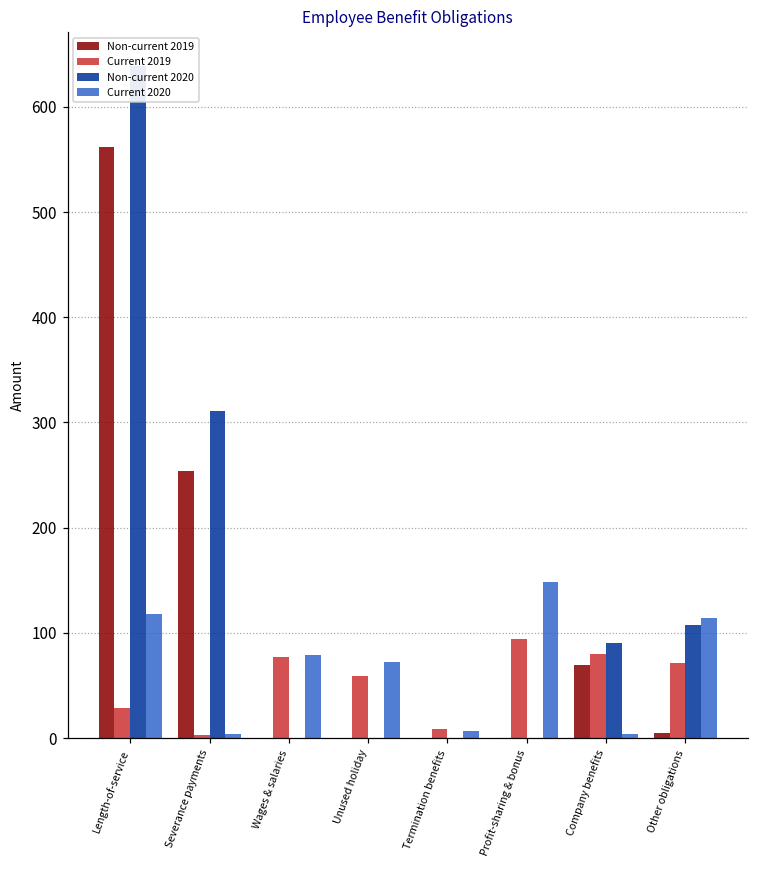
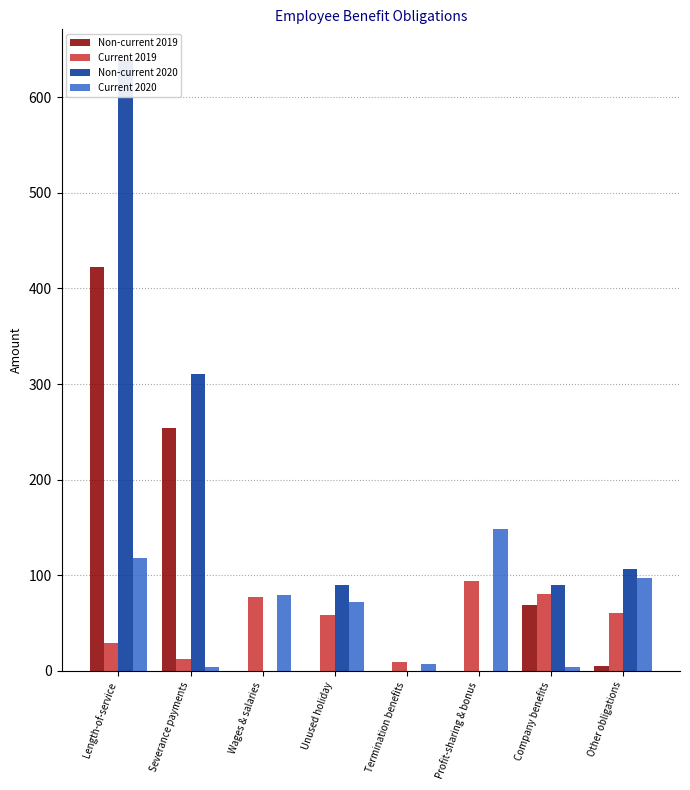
Non-current 2019, Length-of-service: 560 -> 420
Current 2019, Severance payments: 0 -> 10
Non-current 2020, Unused holiday: 0 -> 90
Current 2019, Other obligations: 70 -> 60
Current 2020, Other obligations: 110 -> 100
